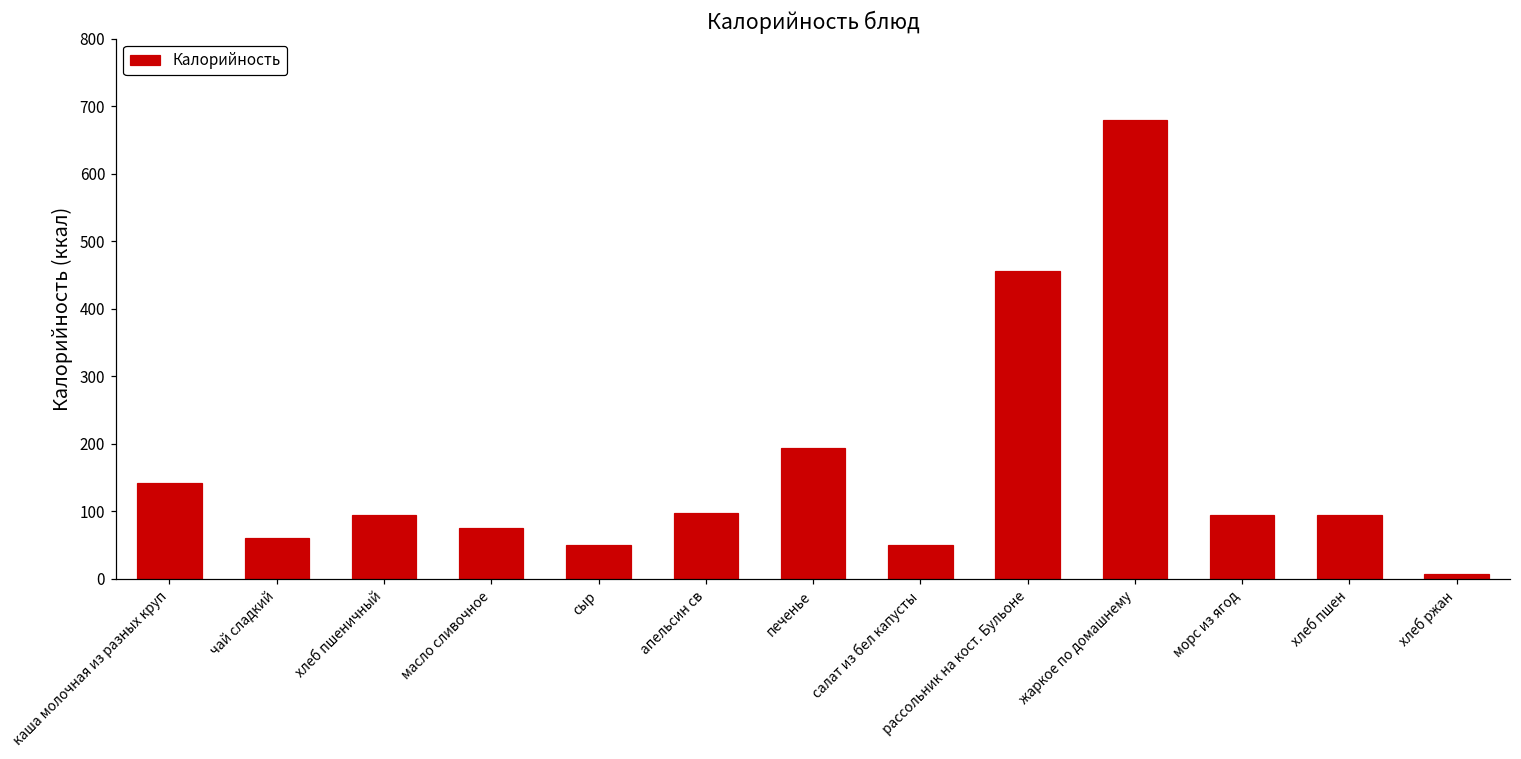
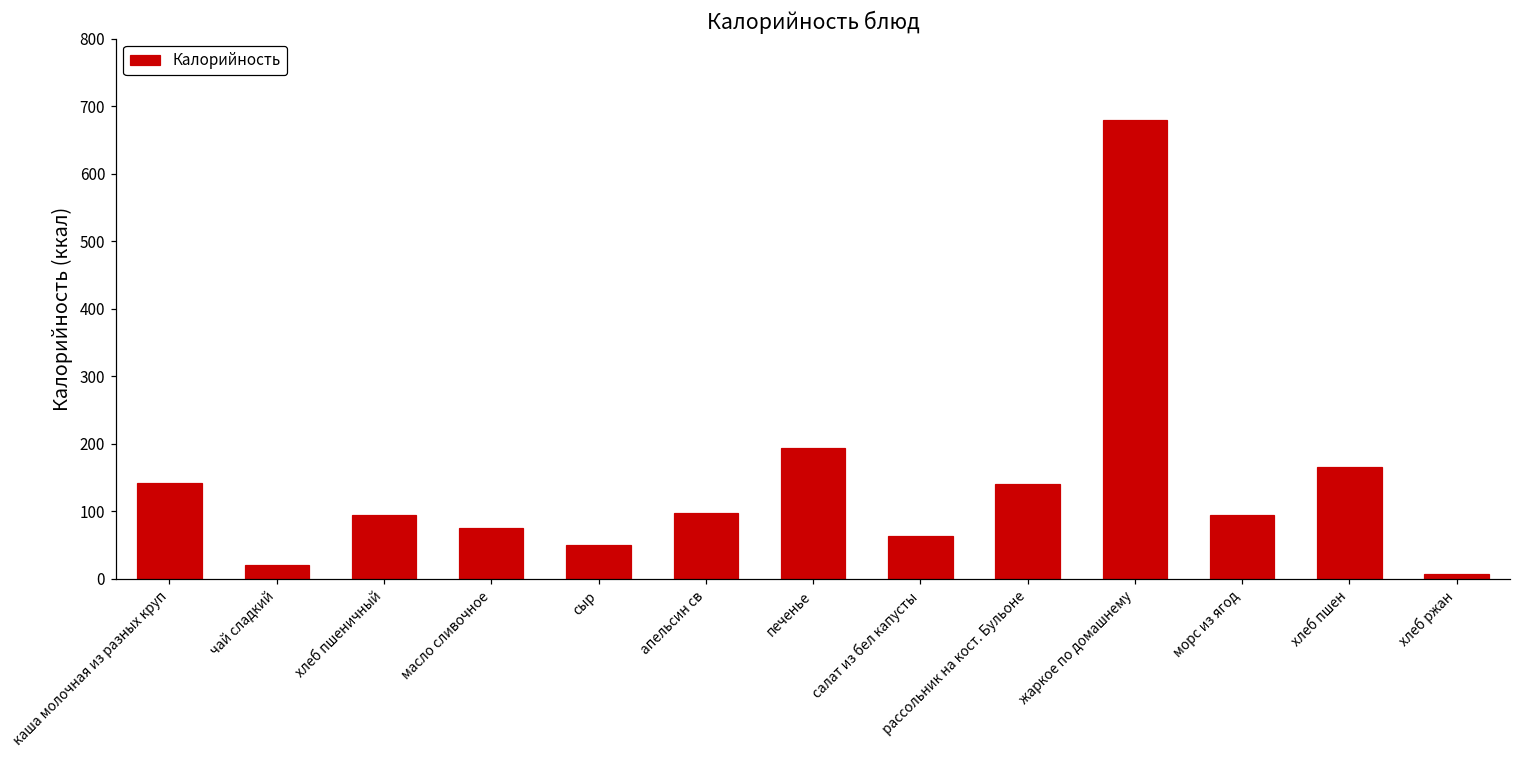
чай сладкий: 60 -> 20
салат из бел капусты: 50 -> 60
рассольник на кост. Бульоне: 460 -> 140
хлеб пшен: 90 -> 170
